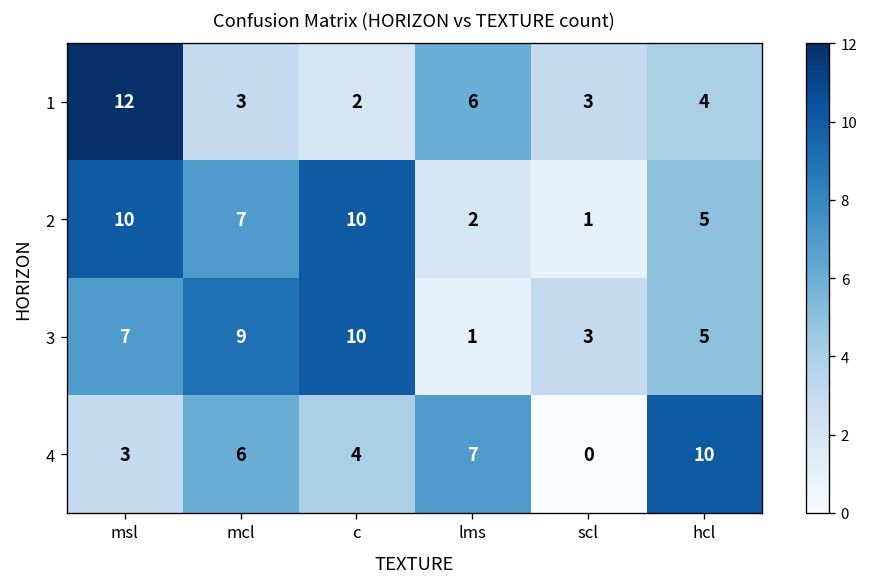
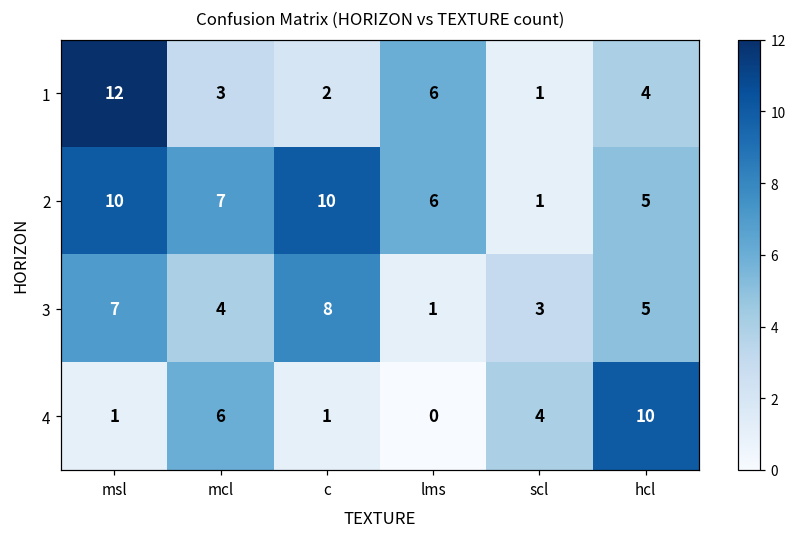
1, scl: 3 -> 1
2, lms: 2 -> 6
3, mcl: 9 -> 4
3, c: 10 -> 8
4, msl: 3 -> 1
4, c: 4 -> 1
4, lms: 7 -> 0
4, scl: 0 -> 4
